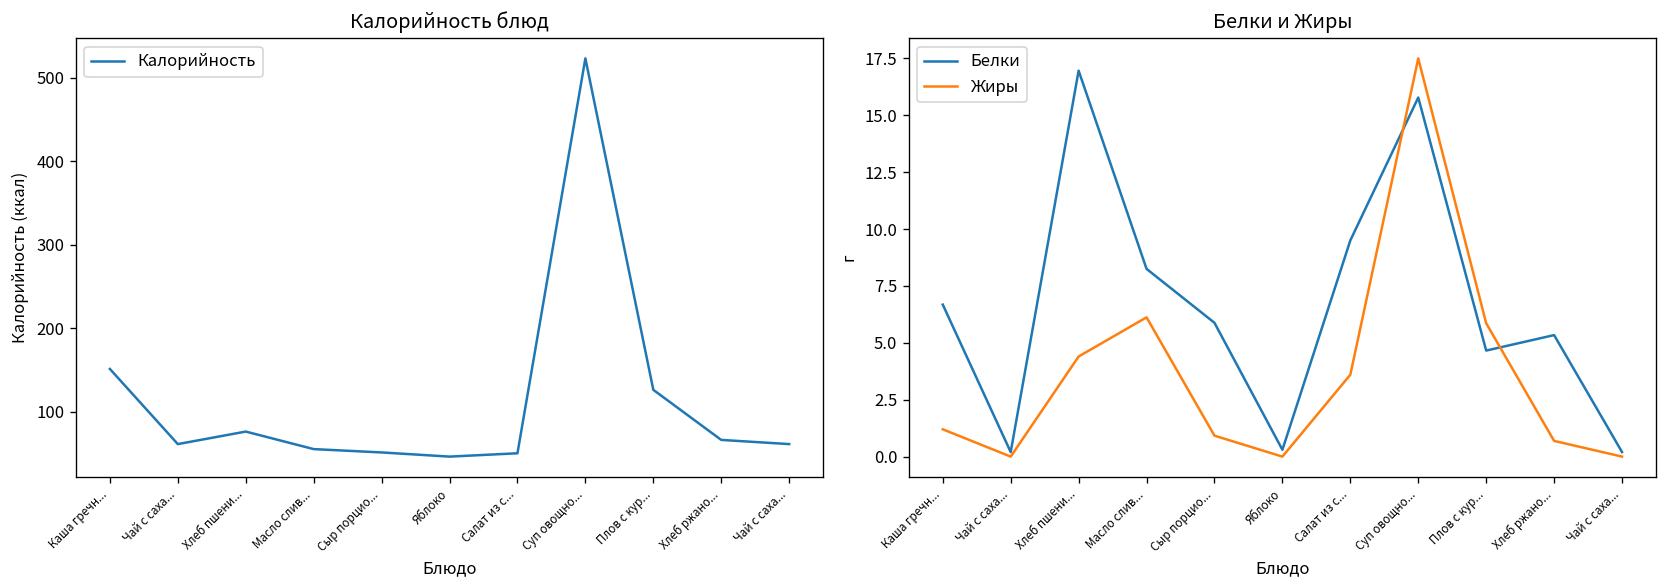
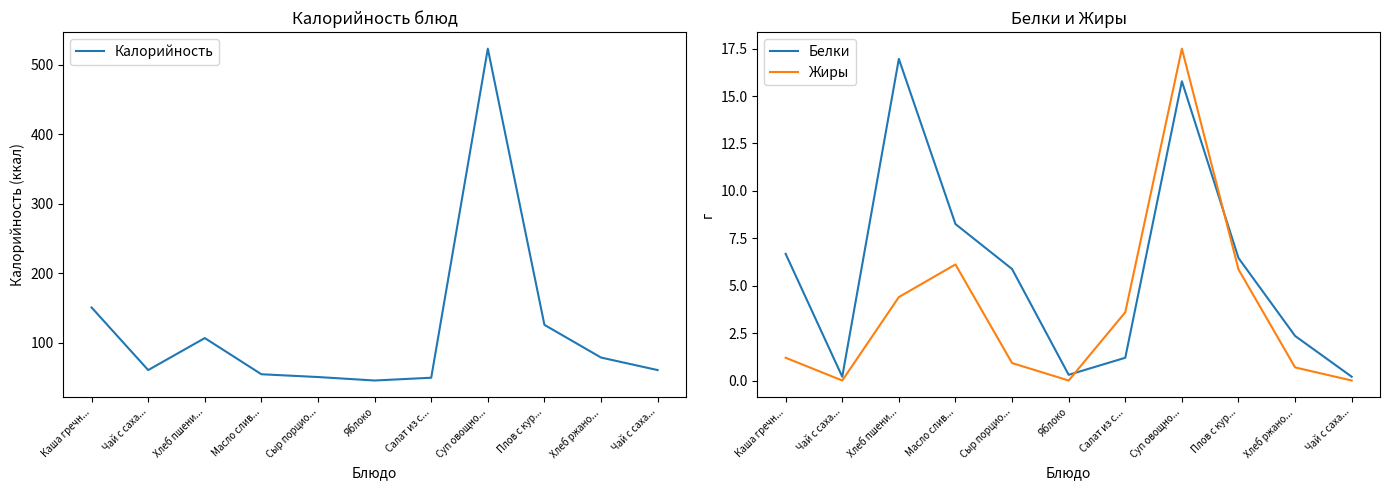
Калорийность блюд, Хлеб пшени...: 80 -> 110
Калорийность блюд, Хлеб ржано...: 70 -> 80
Белки и Жиры, Белки, Салат из с...: 9.5 -> 1.2
Белки и Жиры, Белки, Плов с кур...: 4.7 -> 6.5
Белки и Жиры, Белки, Хлеб ржано...: 5.3 -> 2.4
